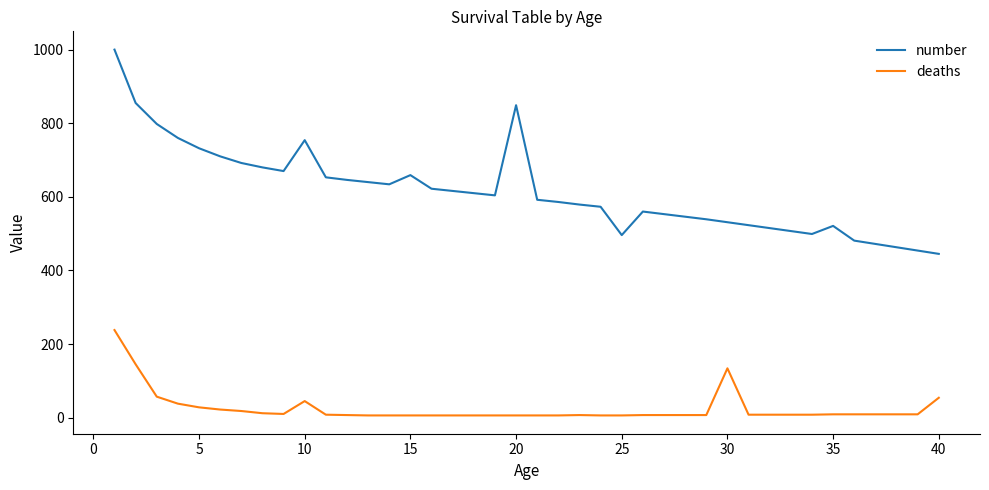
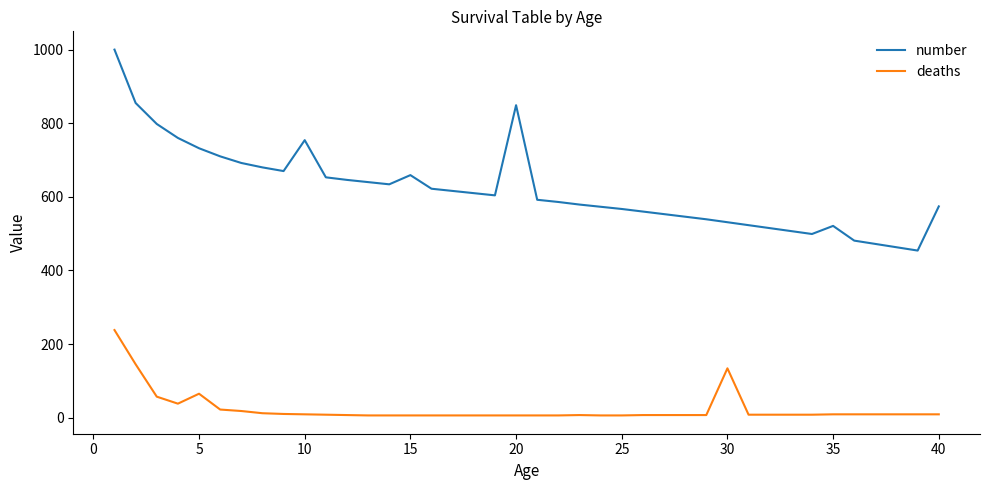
deaths, 5: 30 -> 70
deaths, 10: 50 -> 10
number, 25: 500 -> 570
number, 40: 450 -> 570
deaths, 40: 50 -> 10
